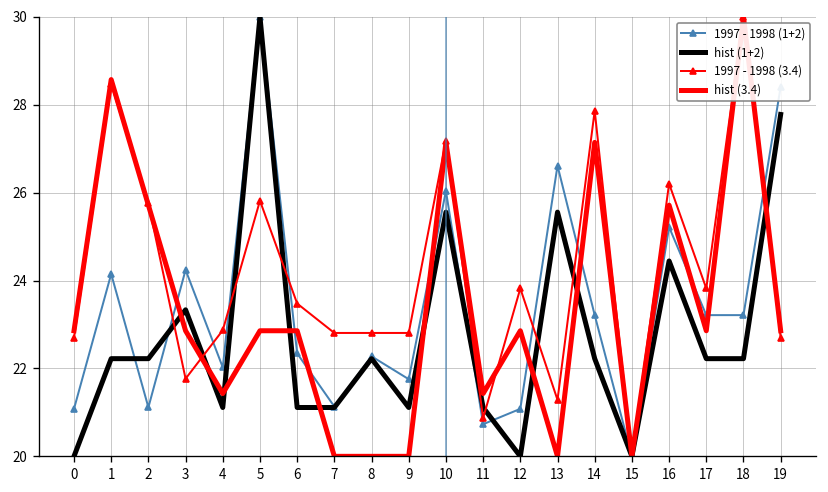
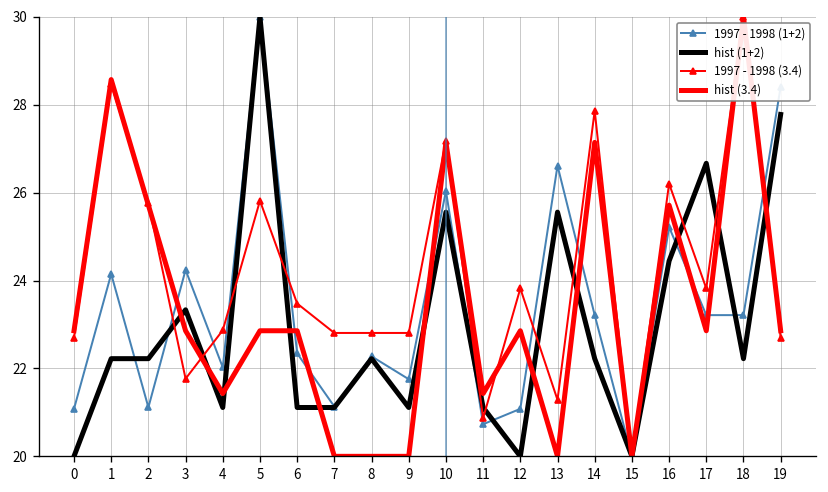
hist (1+2), 17: 22.2 -> 26.7
